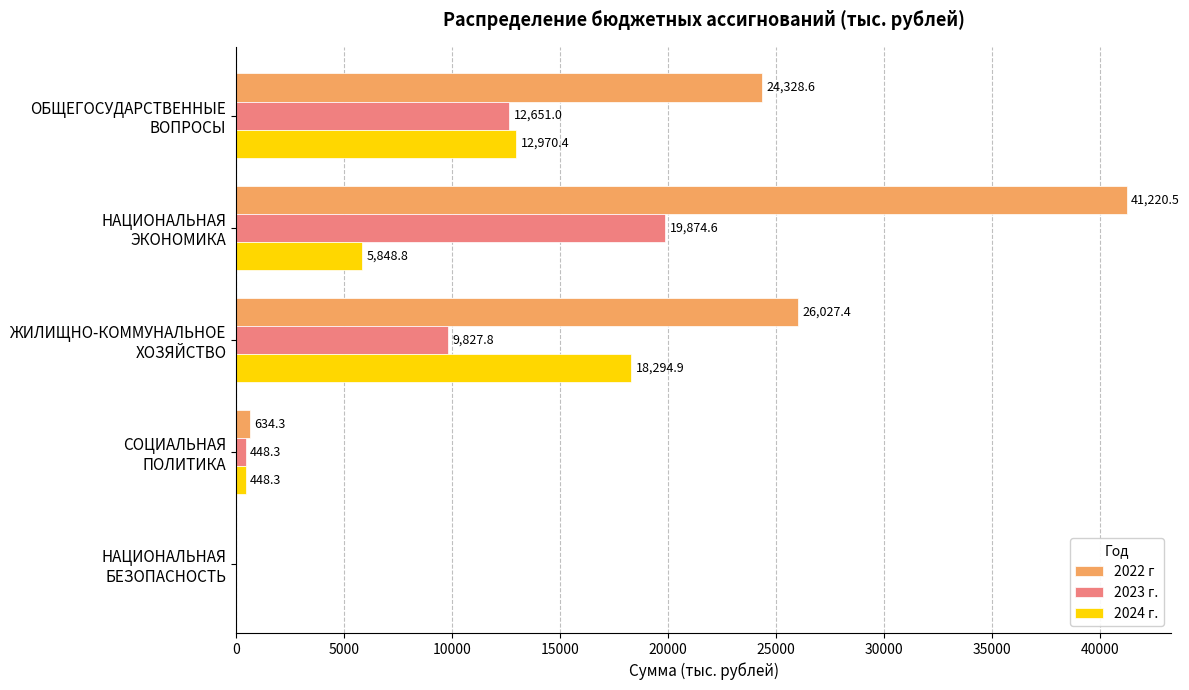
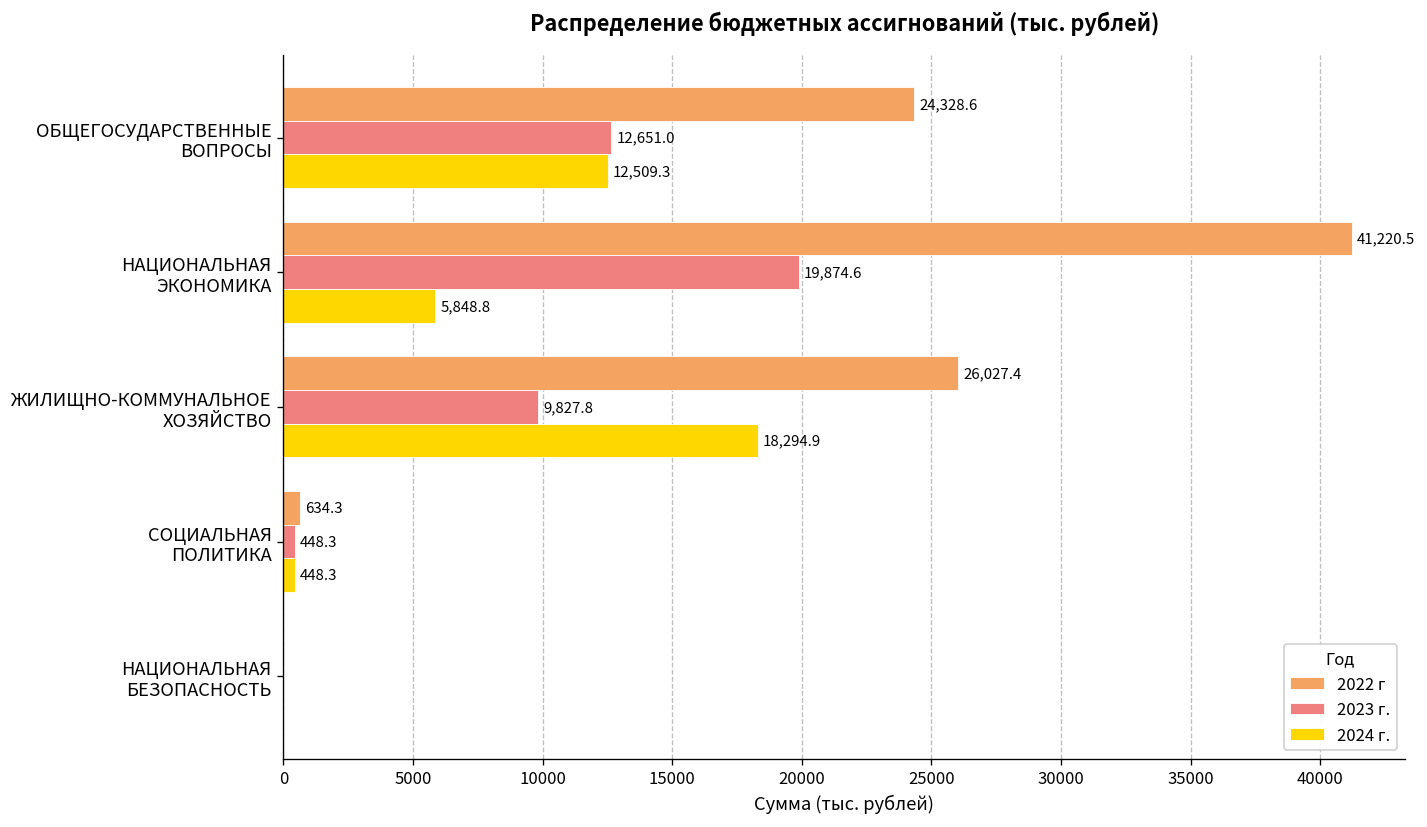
2024 г., ОБЩЕГОСУДАРСТВЕННЫЕ ВОПРОСЫ: 12,970.4 -> 12,509.3
